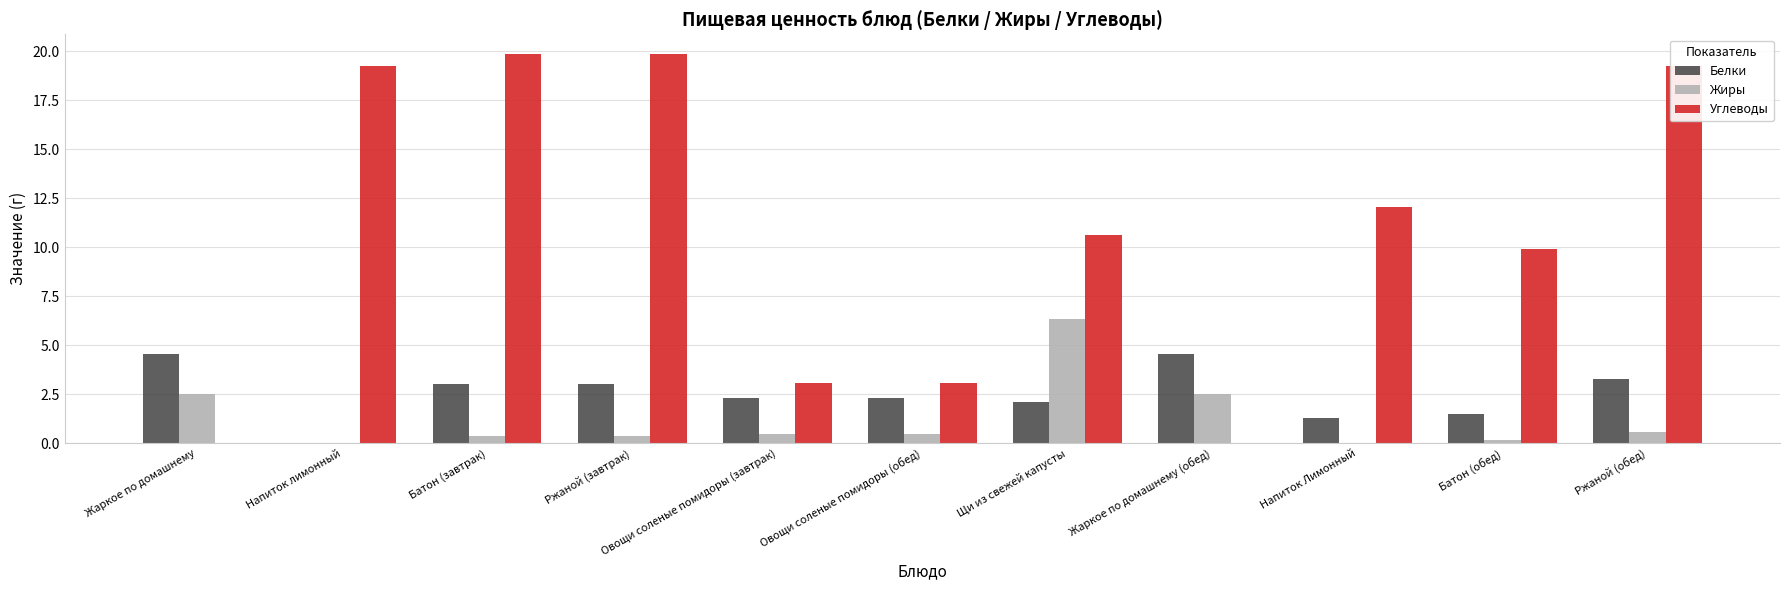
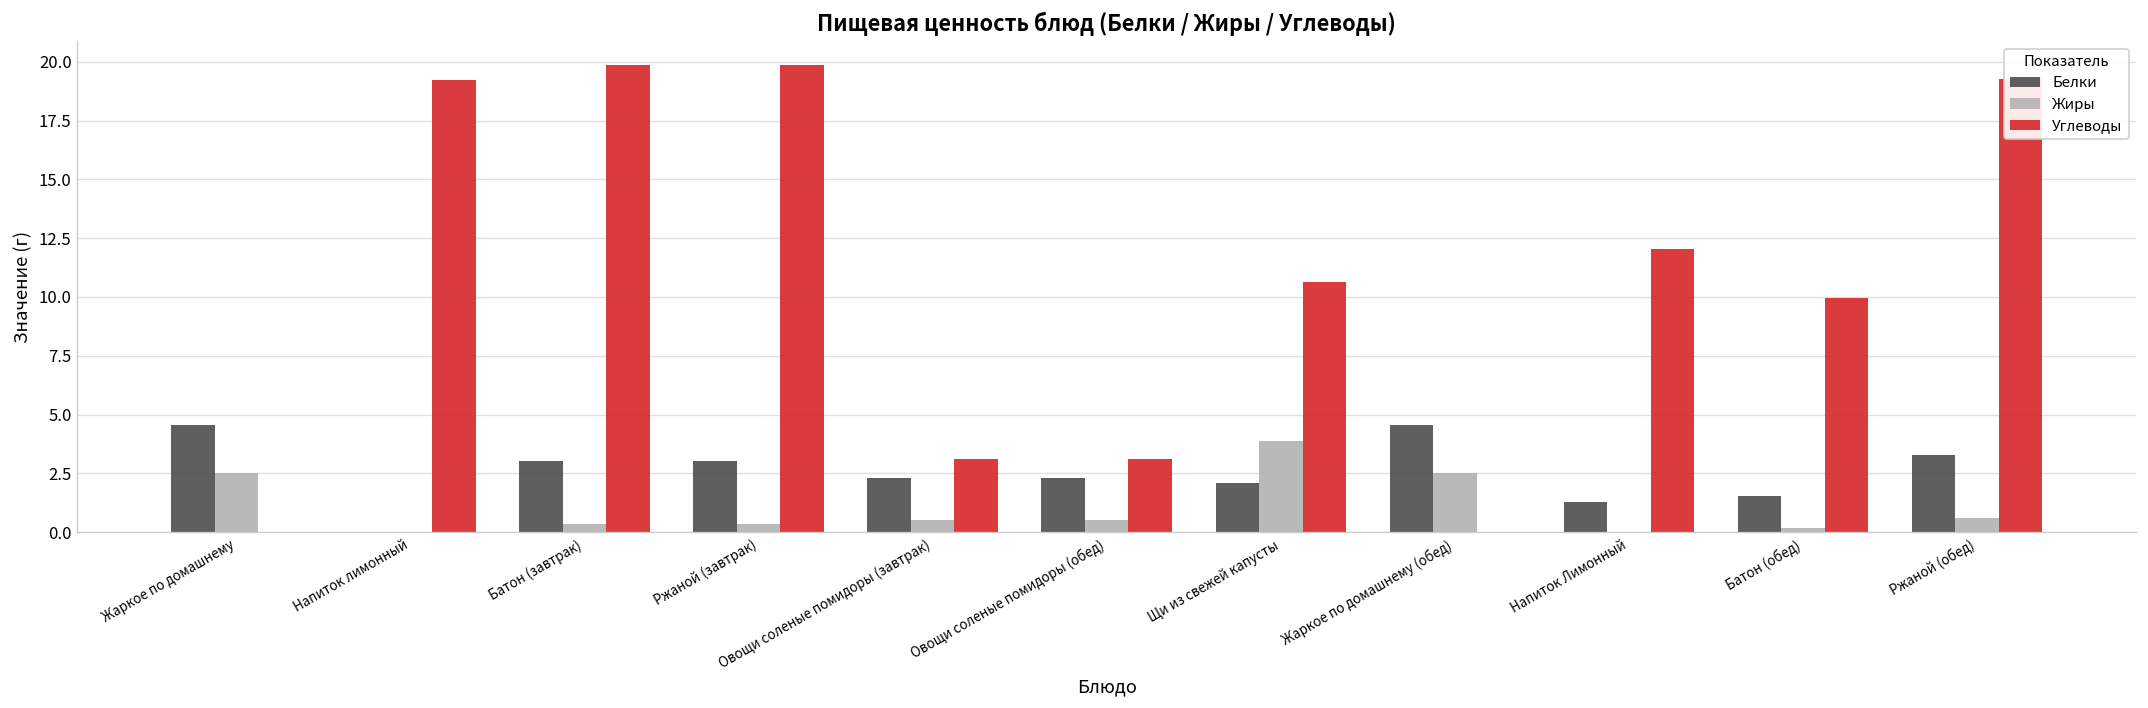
Жиры, Щи из свежей капусты: 6.3 -> 3.9
